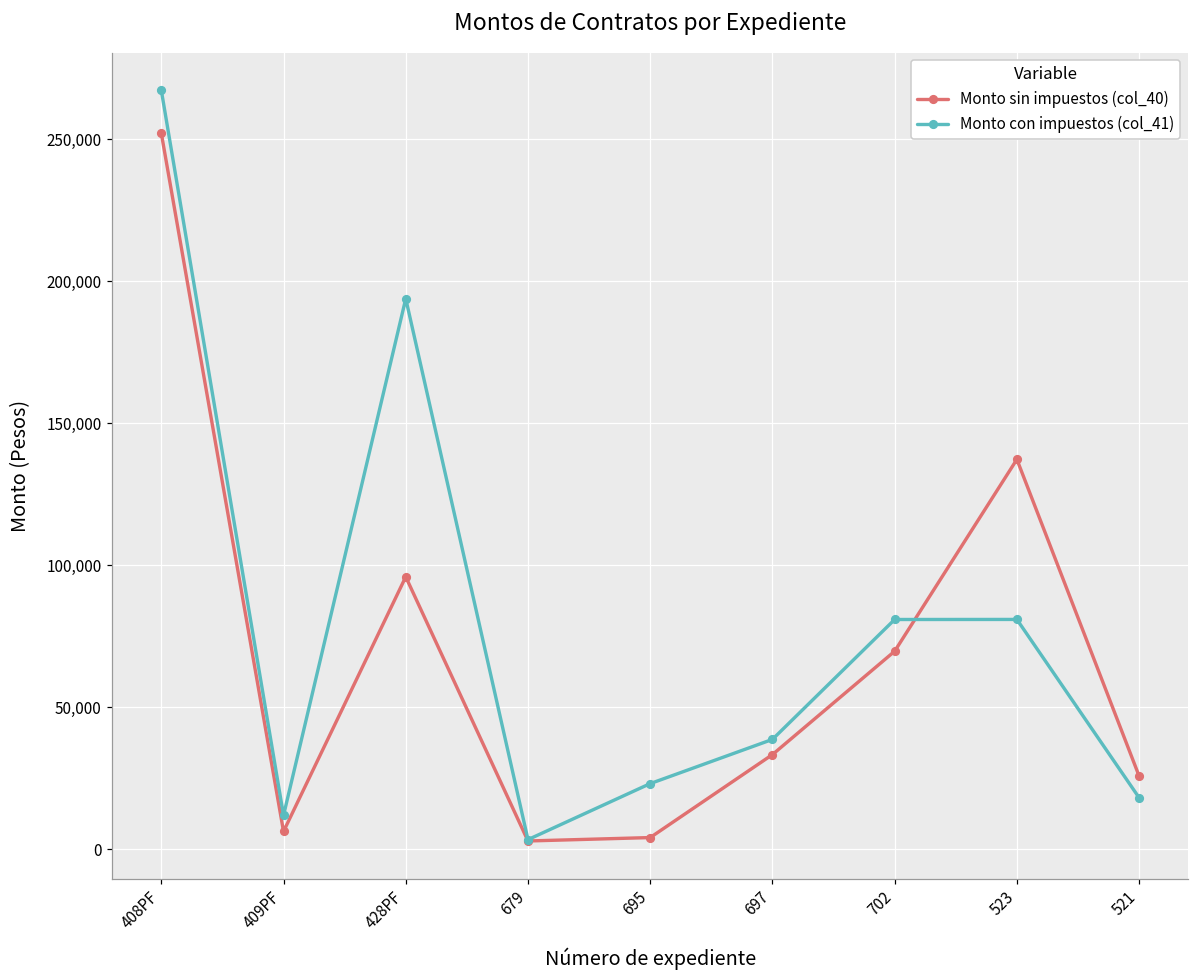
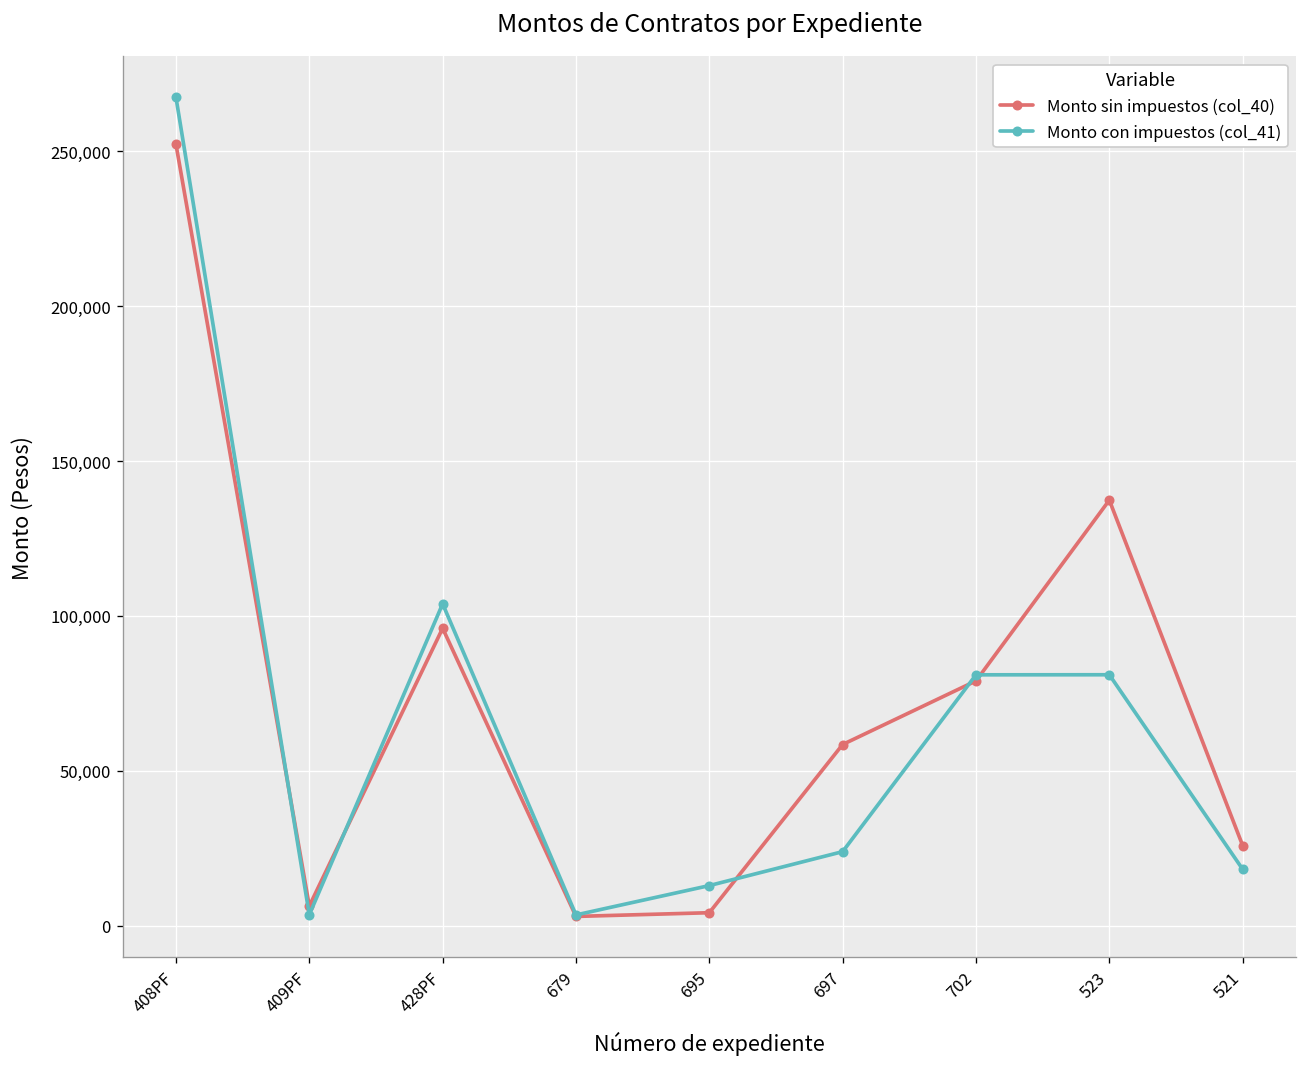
Monto con impuestos (col_41), 409PF: 12,000 -> 4,000
Monto con impuestos (col_41), 428PF: 194,000 -> 104,000
Monto con impuestos (col_41), 695: 23,000 -> 13,000
Monto sin impuestos (col_40), 697: 33,000 -> 58,000
Monto con impuestos (col_41), 697: 39,000 -> 24,000
Monto sin impuestos (col_40), 702: 70,000 -> 79,000
